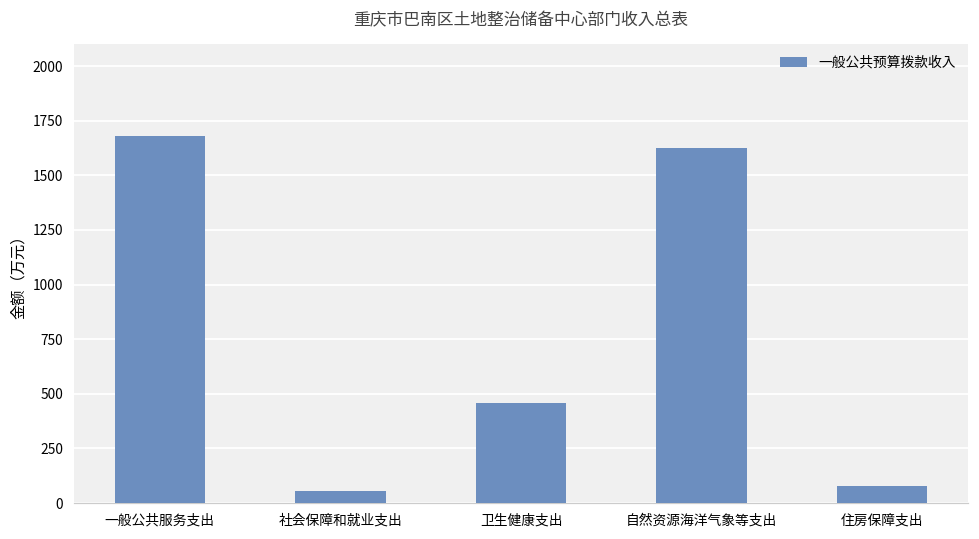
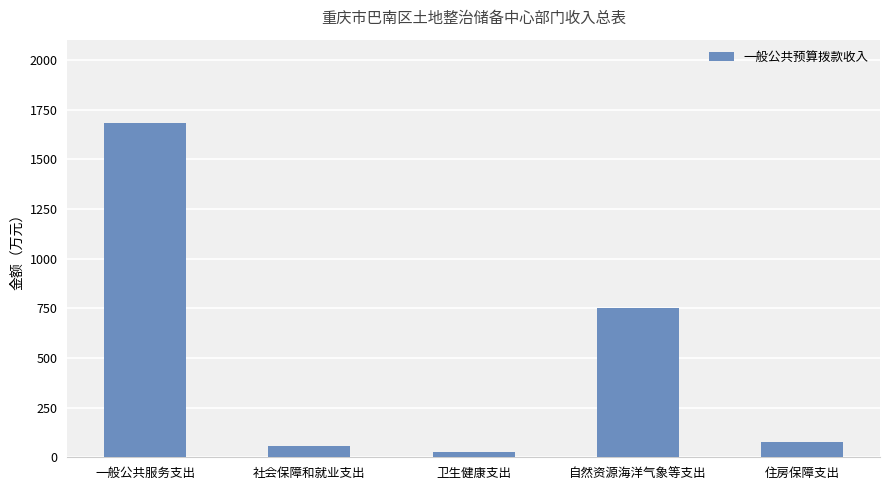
卫生健康支出: 460 -> 30
自然资源海洋气象等支出: 1630 -> 750
